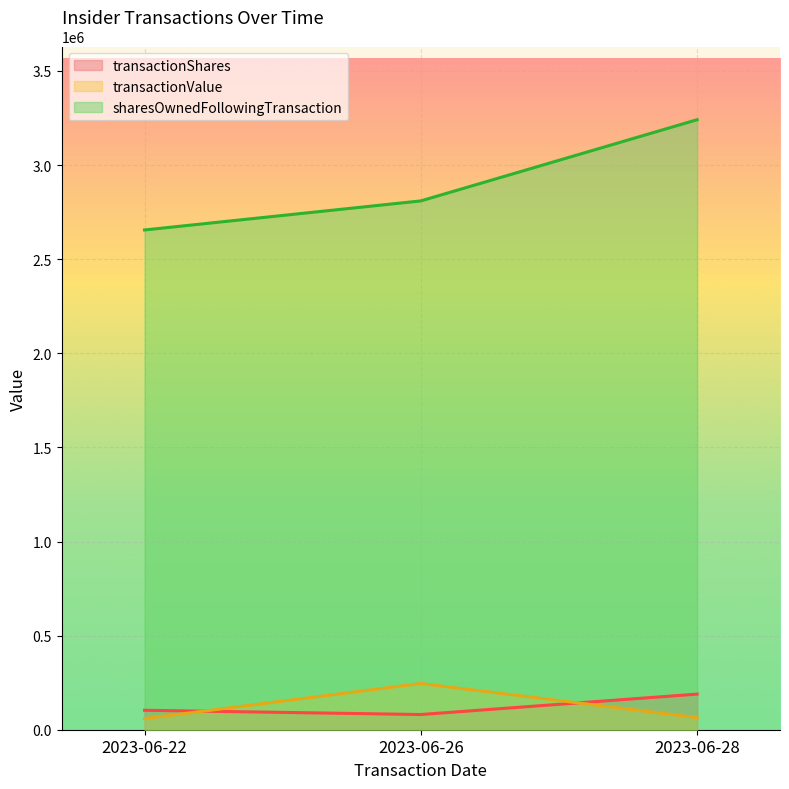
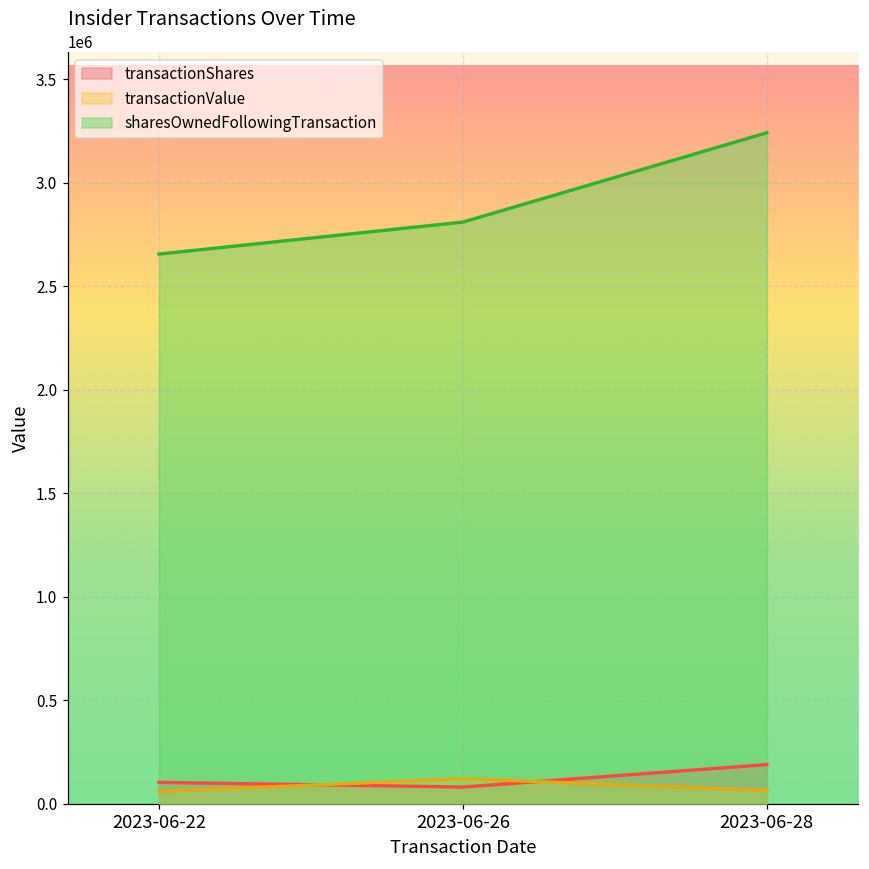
transactionValue, 2023-06-26: 250000 -> 120000
